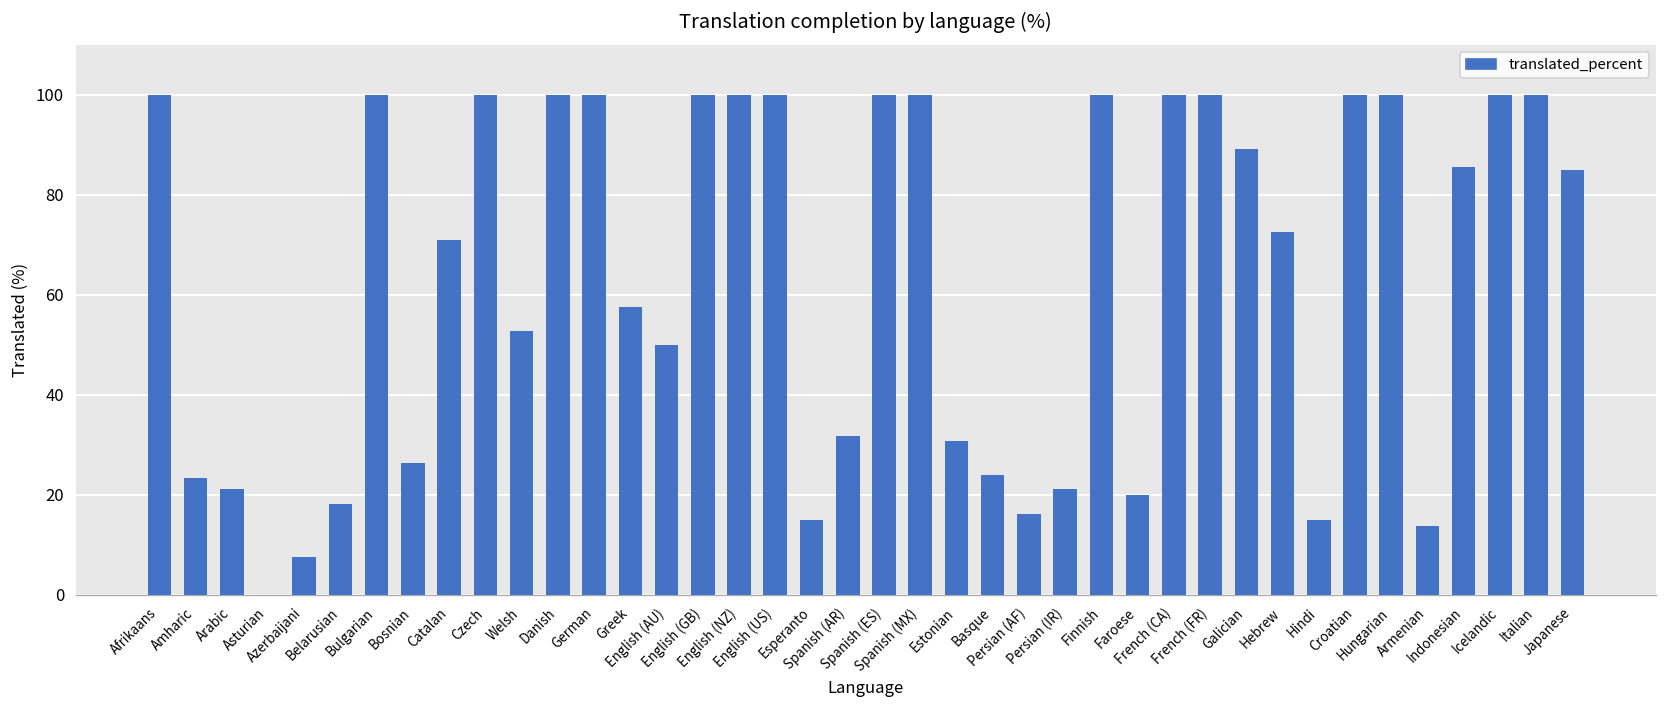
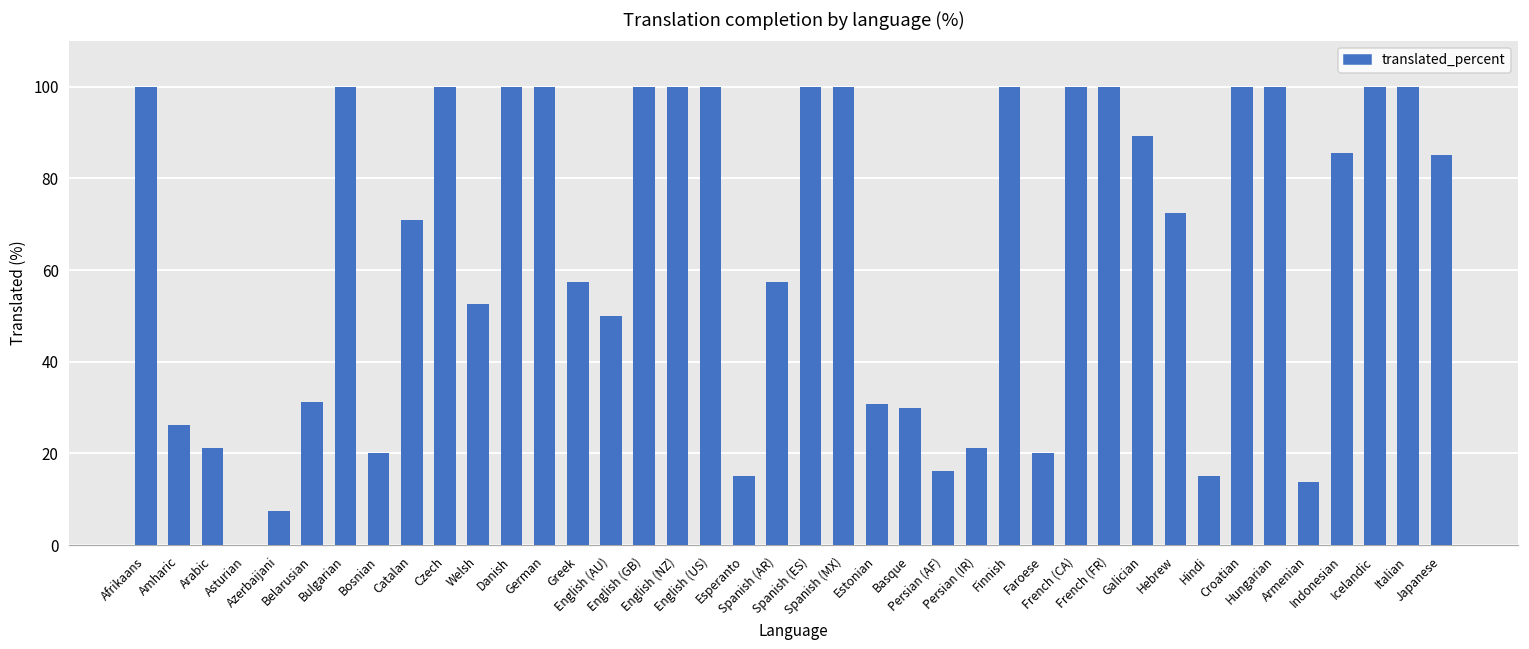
Amharic: 23 -> 26
Belarusian: 18 -> 31
Bosnian: 26 -> 20
Spanish (AR): 32 -> 58
Basque: 24 -> 30
